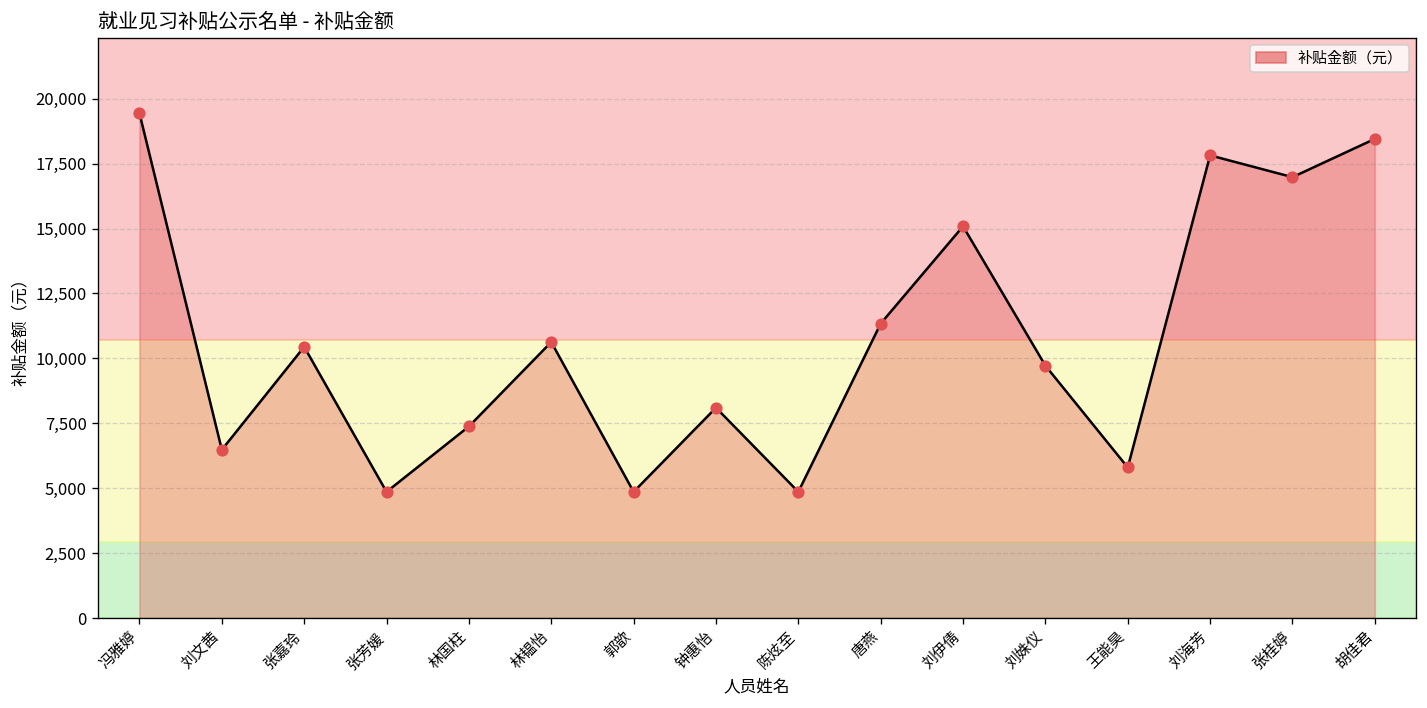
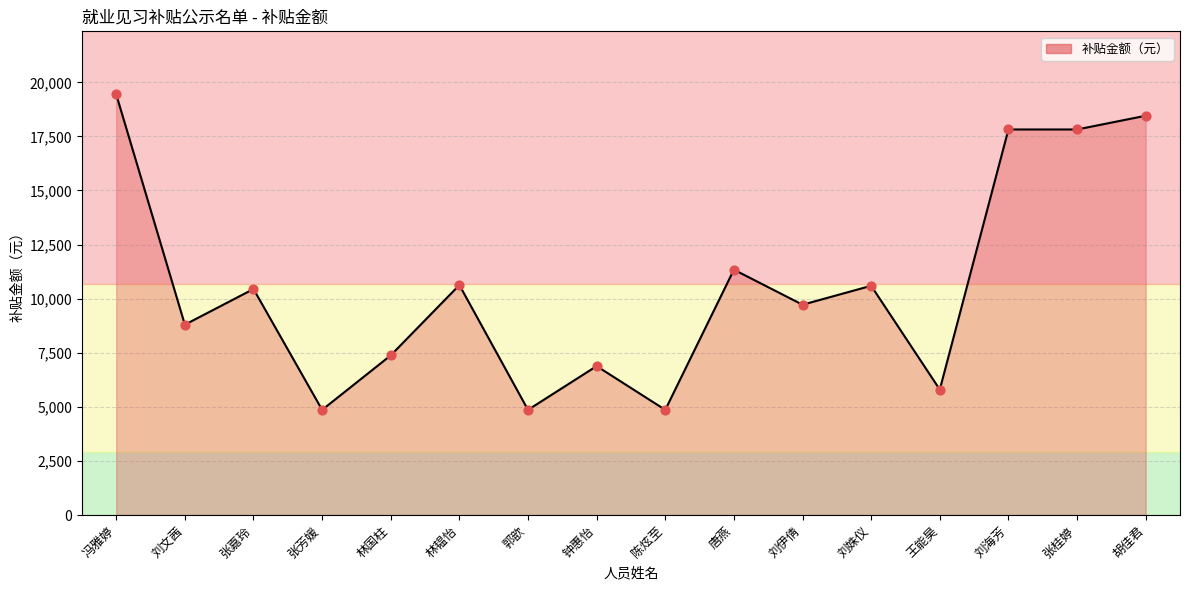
刘文茜: 6,500 -> 8,800
钟惠怡: 8,100 -> 6,900
刘伊倩: 15,100 -> 9,700
刘姝仪: 9,700 -> 10,600
张桂婷: 17,000 -> 17,800
